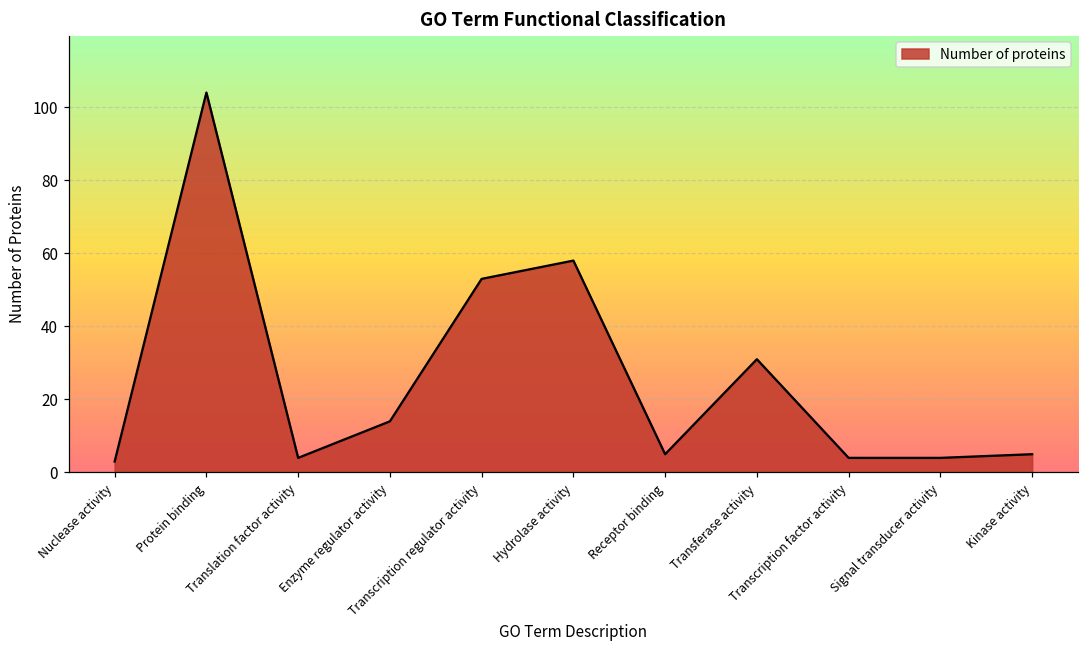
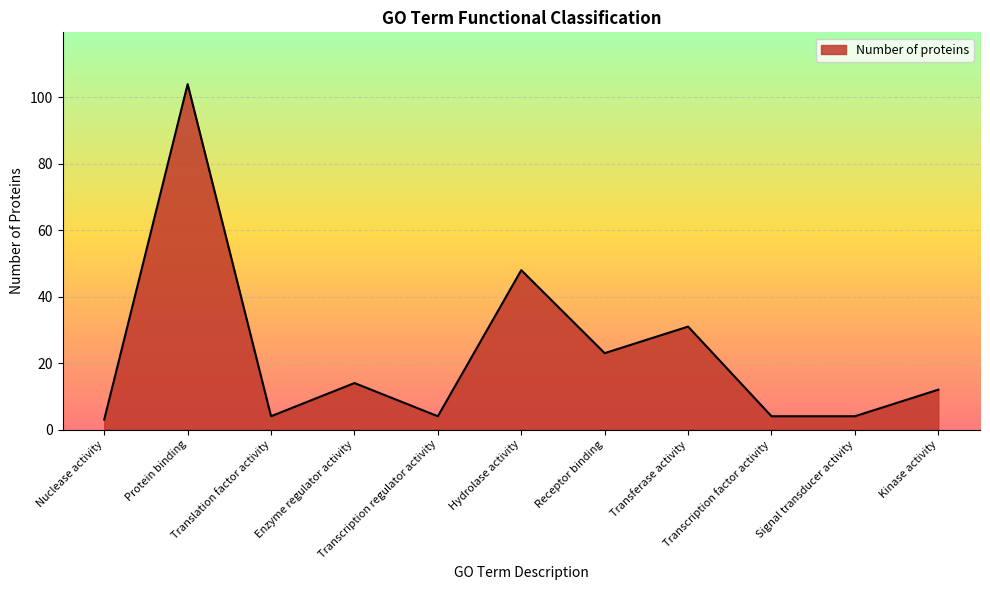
Transcription regulator activity: 53 -> 4
Hydrolase activity: 58 -> 48
Receptor binding: 5 -> 23
Kinase activity: 5 -> 12
